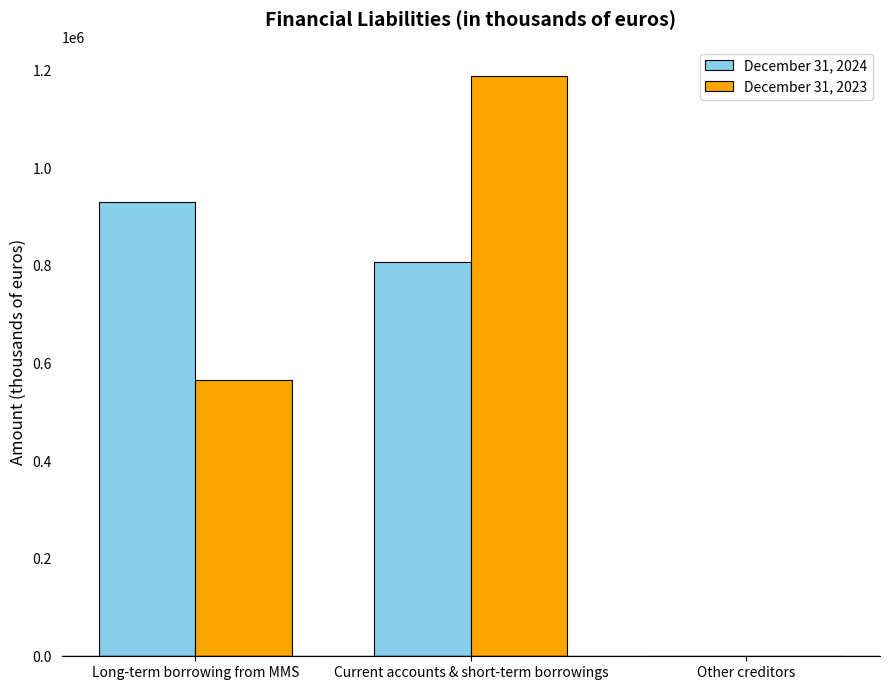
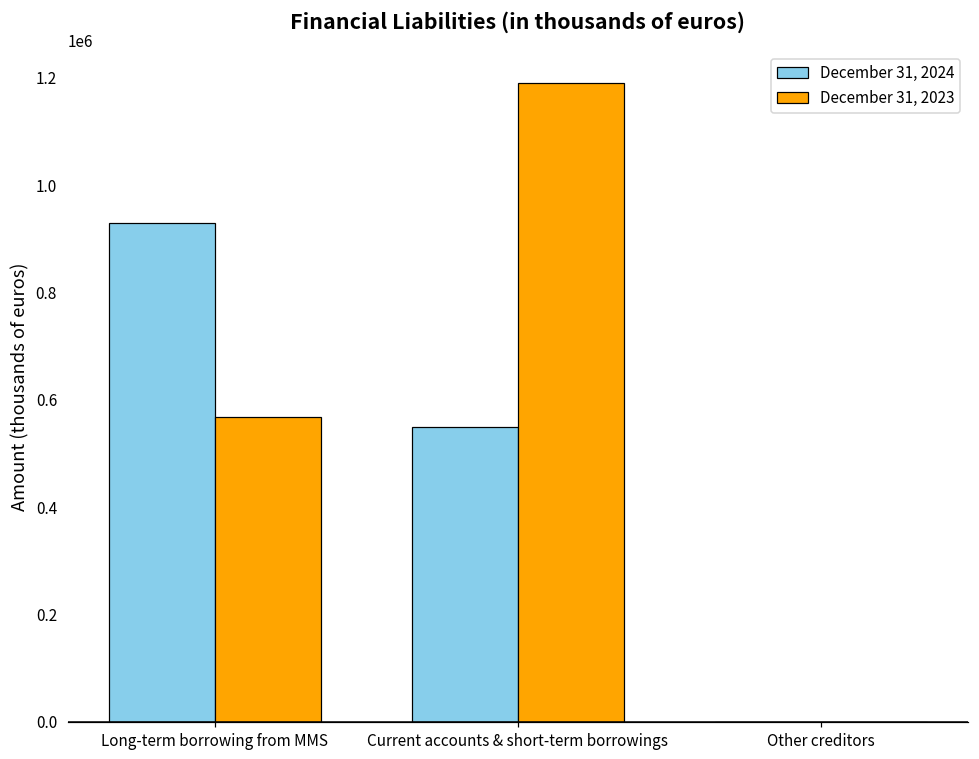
December 31, 2024, Current accounts & short-term borrowings: 810000 -> 550000
